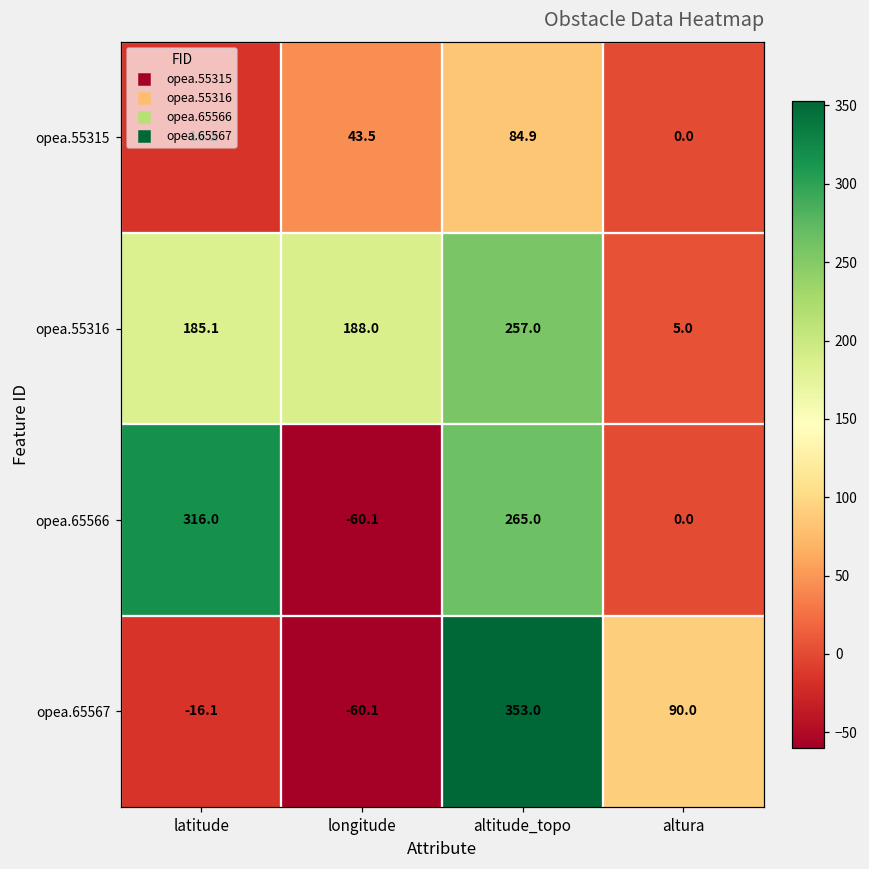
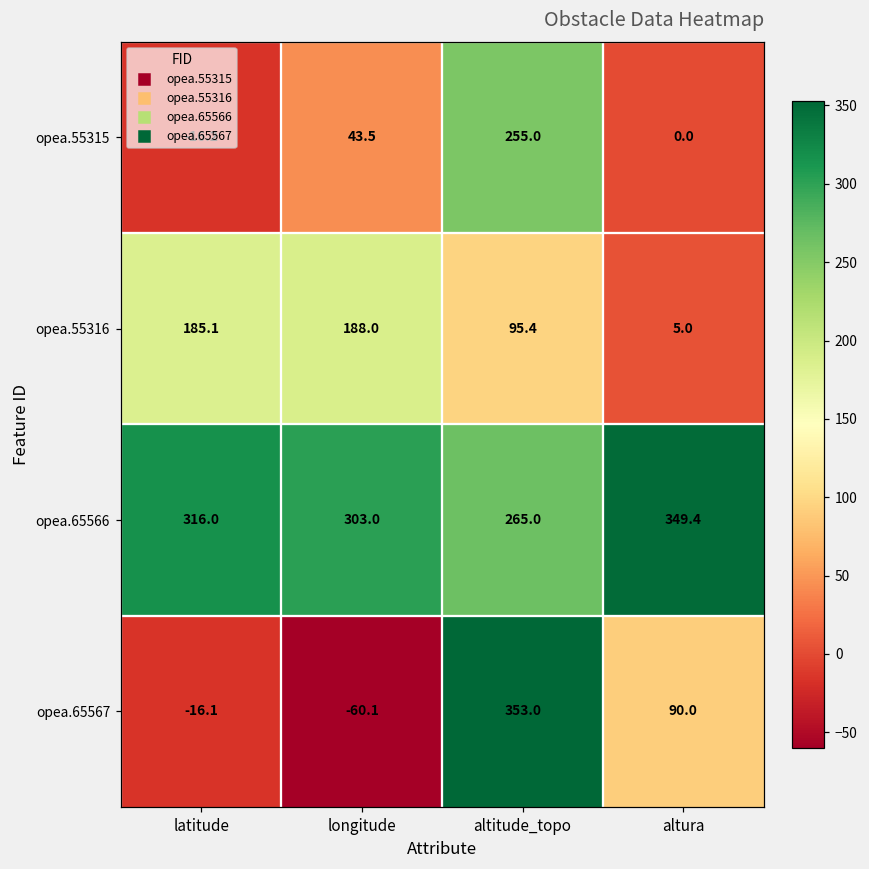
opea.55315, altitude_topo: 84.9 -> 255.0
opea.55316, altitude_topo: 257.0 -> 95.4
opea.65566, longitude: -60.1 -> 303.0
opea.65566, altura: 0.0 -> 349.4
